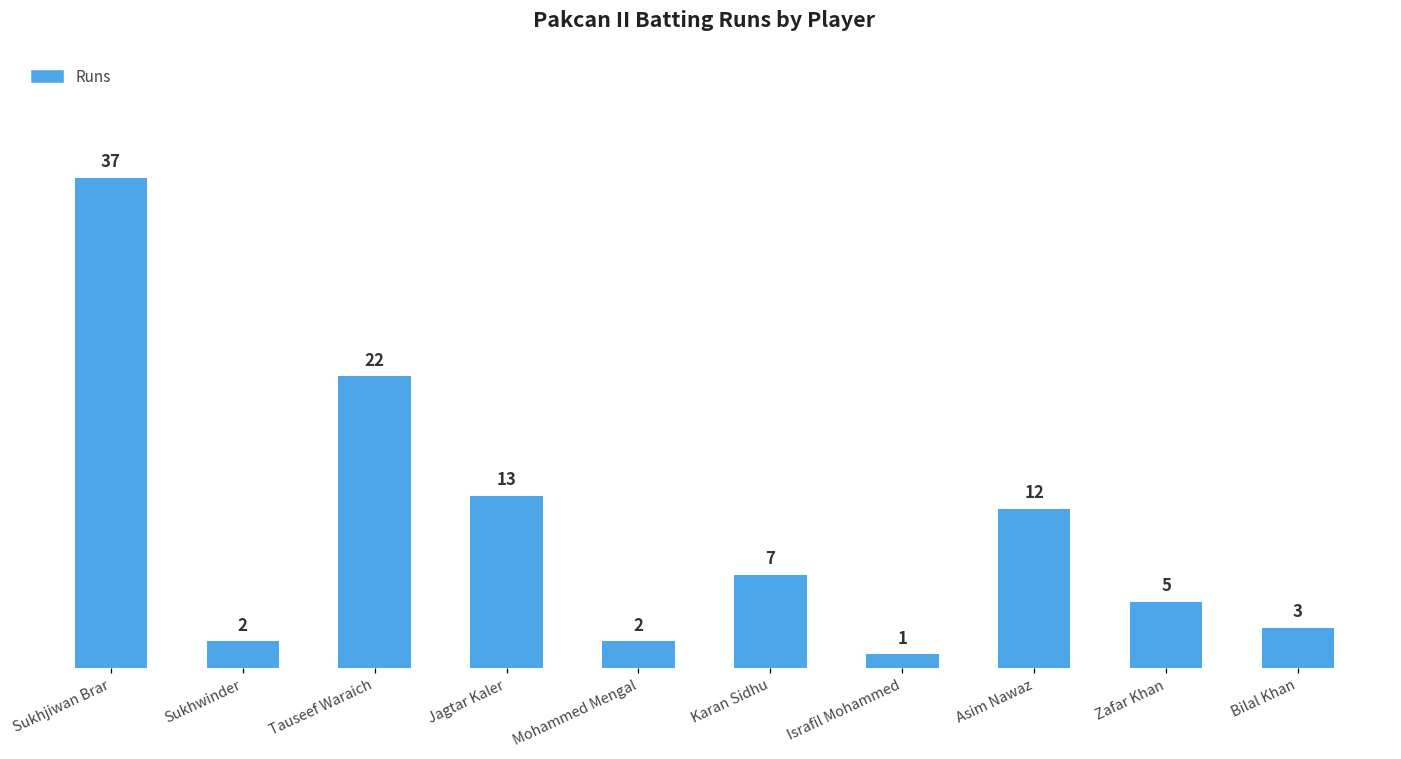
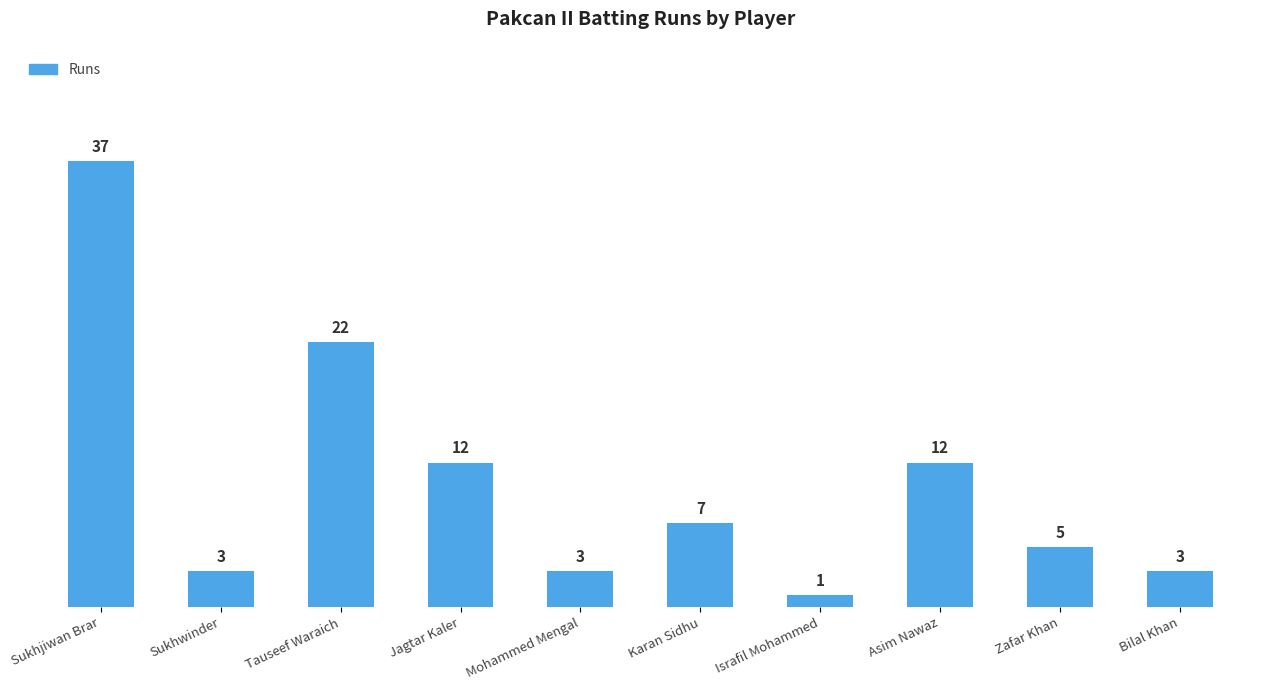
Sukhwinder: 2 -> 3
Jagtar Kaler: 13 -> 12
Mohammed Mengal: 2 -> 3
